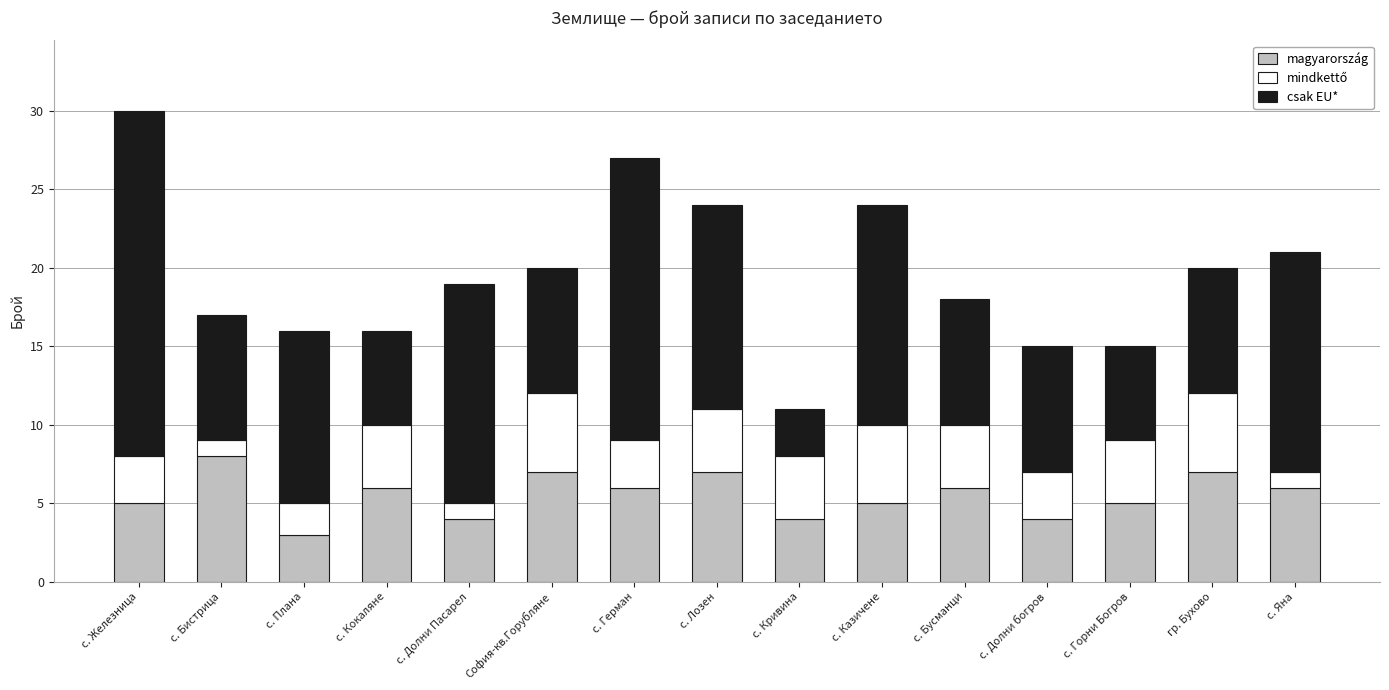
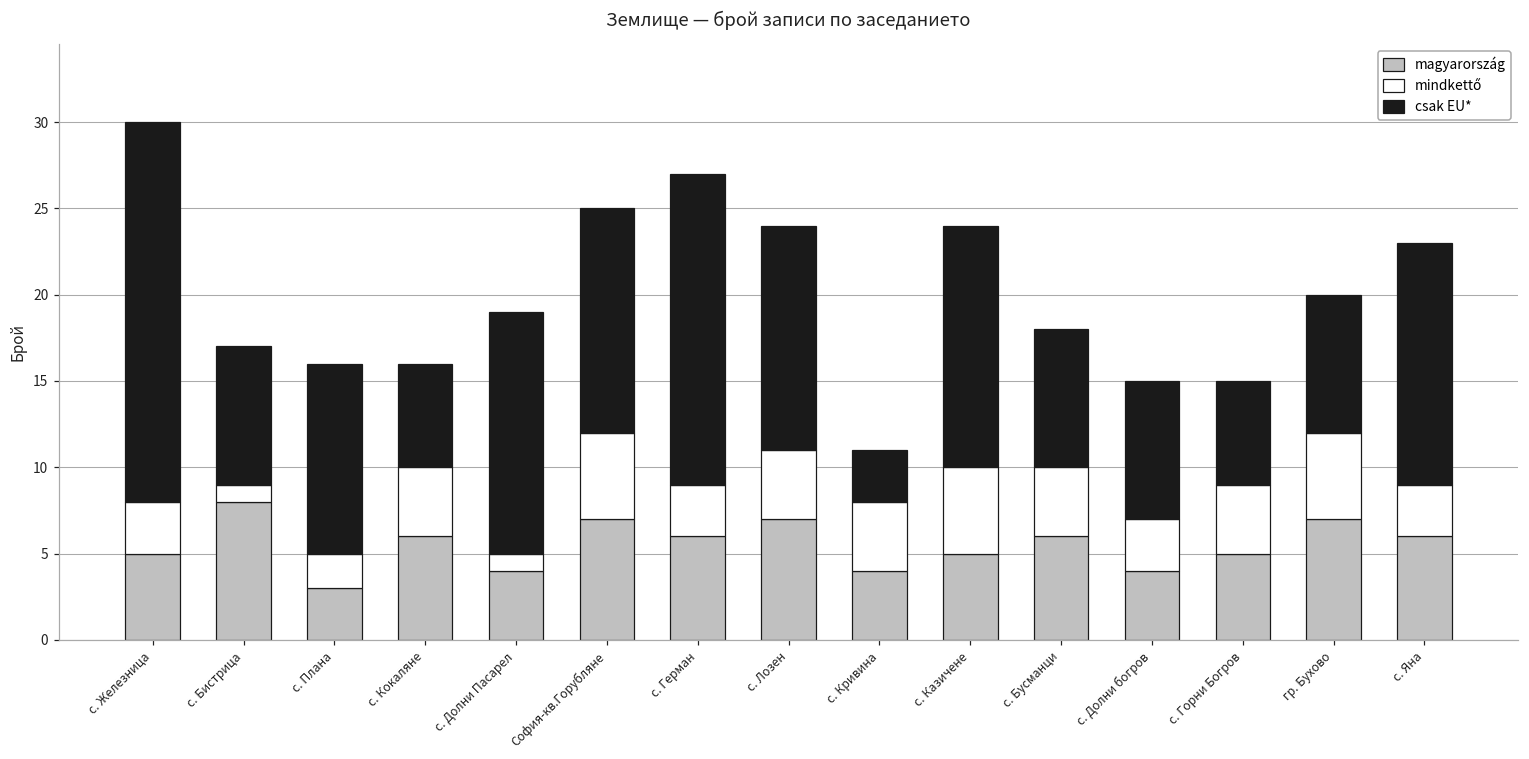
csak EU*, София-кв.Горубляне: 8 -> 13
mindkettő, с. Яна: 1 -> 3
